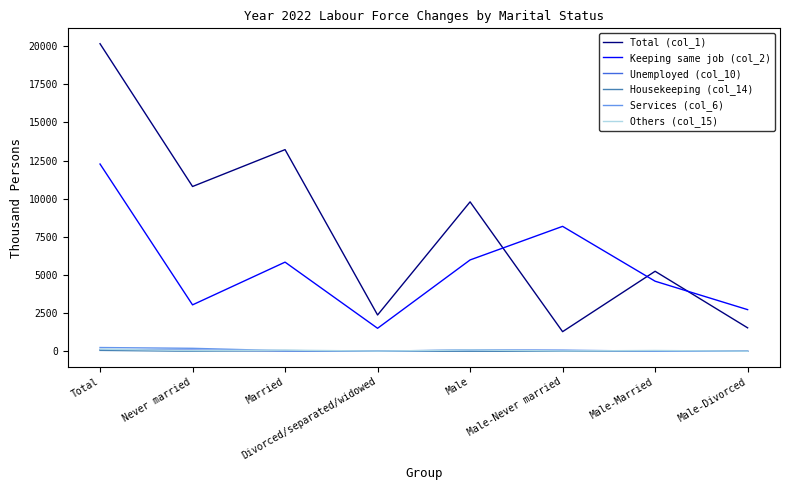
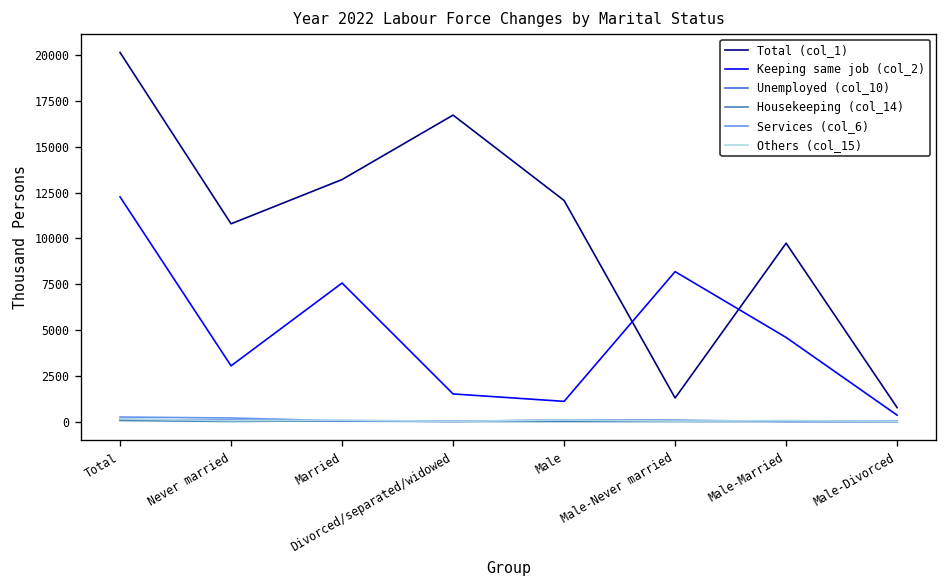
Keeping same job (col_2), Married: 5800 -> 7600
Total (col_1), Divorced/separated/widowed: 2400 -> 16700
Total (col_1), Male: 9800 -> 12100
Keeping same job (col_2), Male: 6000 -> 1100
Total (col_1), Male-Married: 5200 -> 9700
Total (col_1), Male-Divorced: 1500 -> 800
Keeping same job (col_2), Male-Divorced: 2700 -> 400
